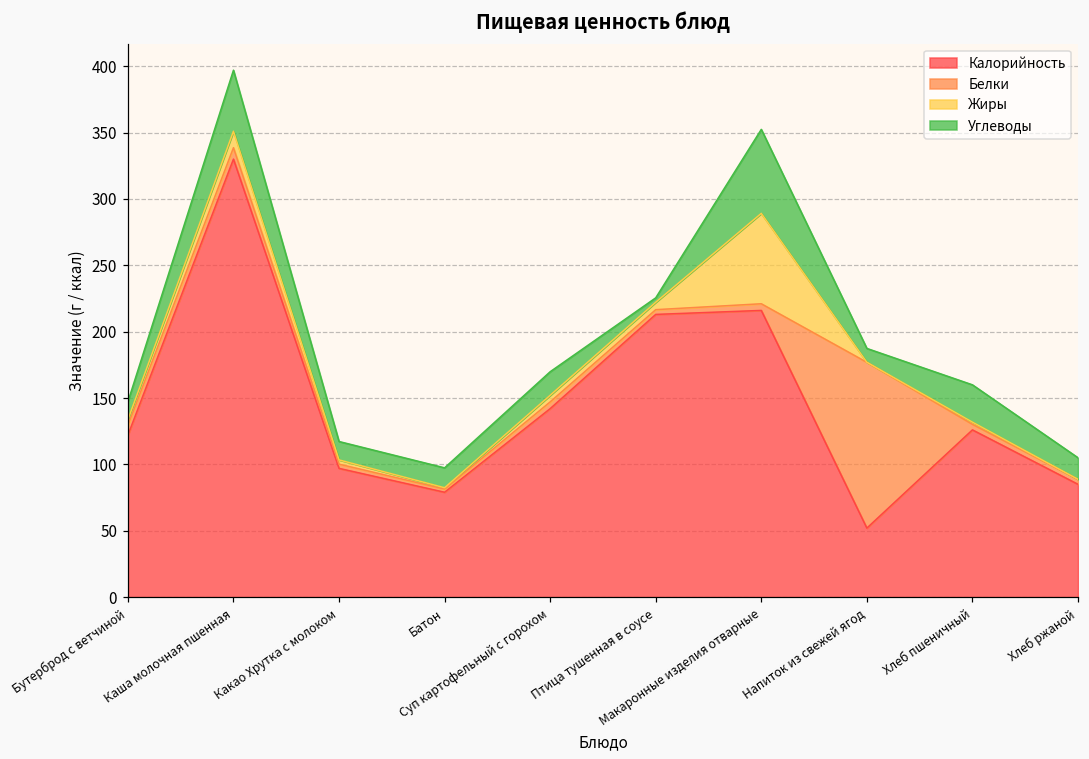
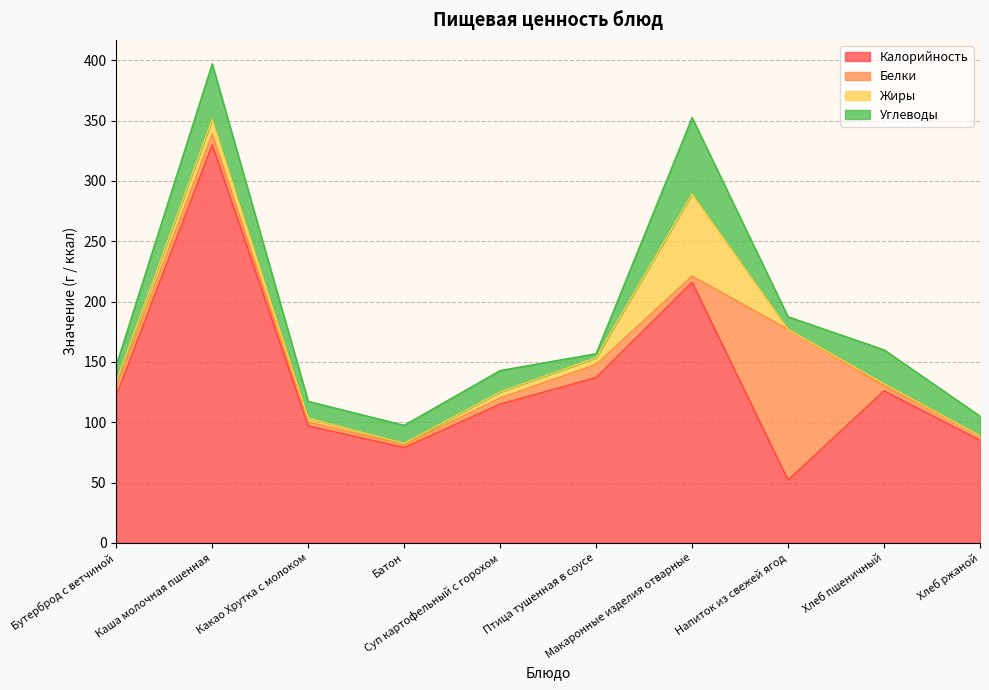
Калорийность, Суп картофельный с горохом: 142 -> 115
Калорийность, Птица тушенная в соусе: 213 -> 137
Белки, Птица тушенная в соусе: 4 -> 11
